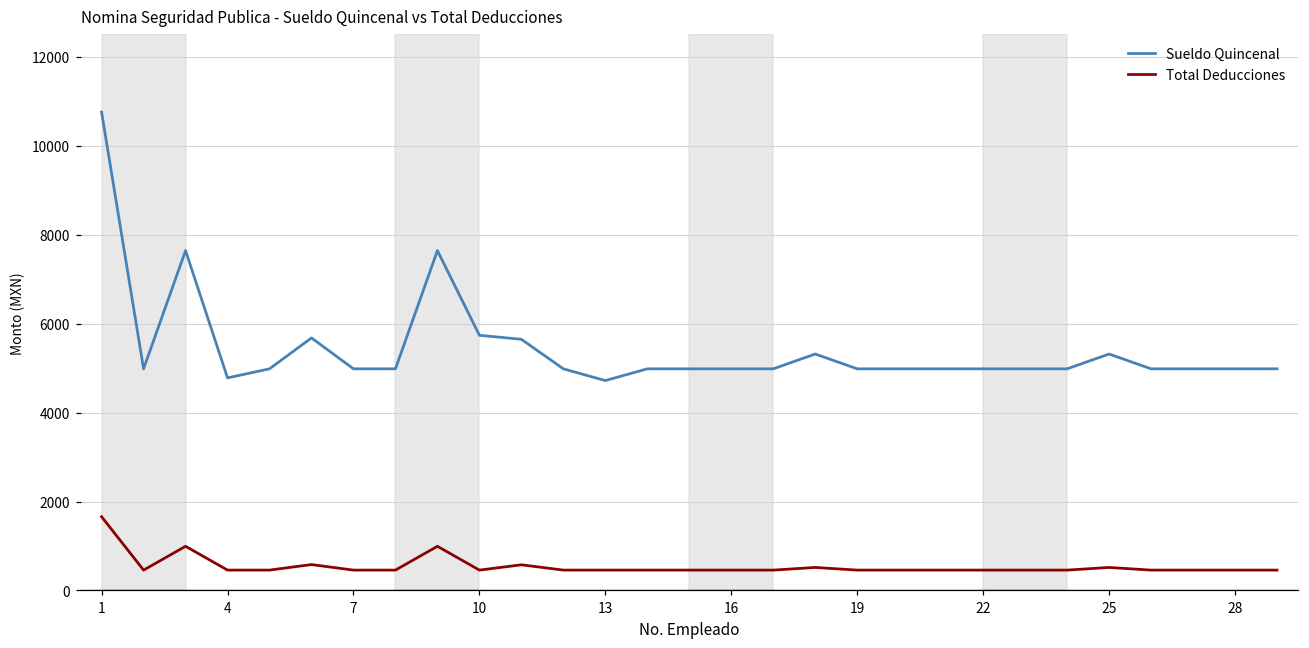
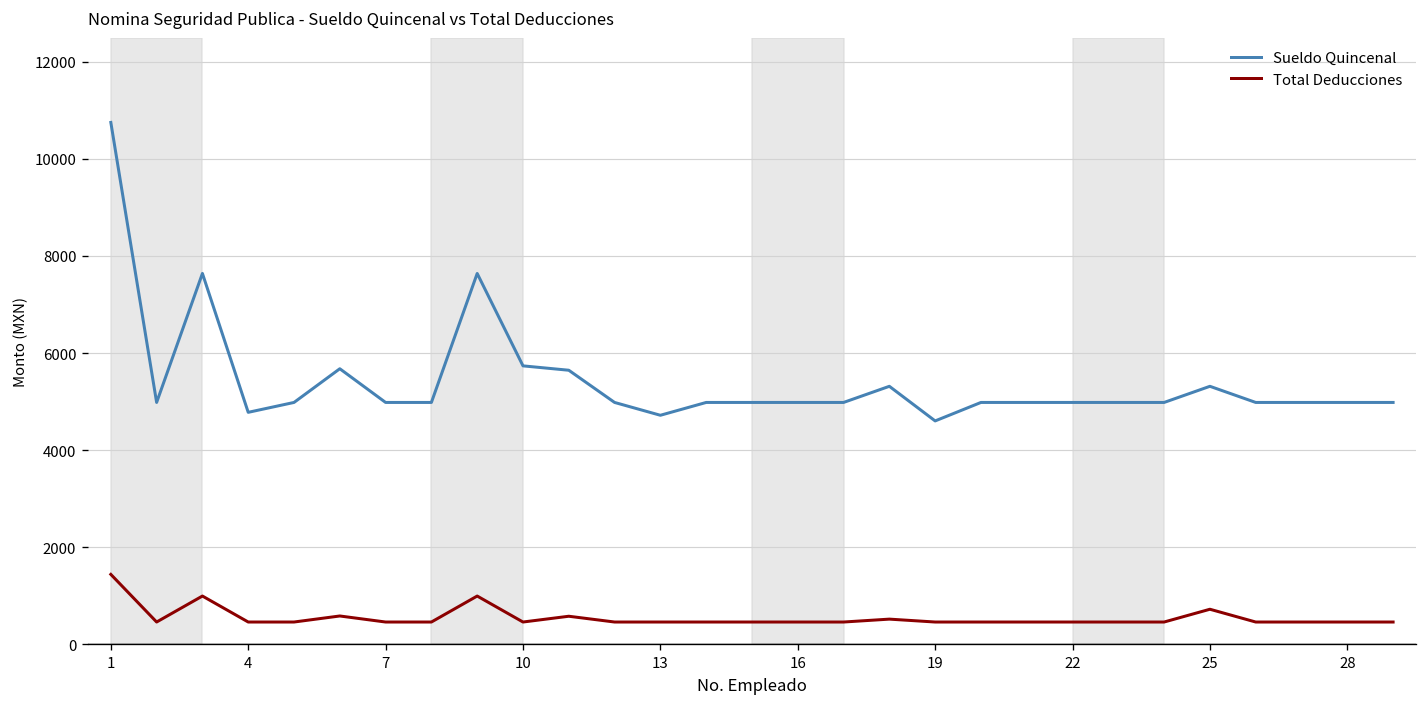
Total Deducciones, 1: 1700 -> 1400
Sueldo Quincenal, 19: 5000 -> 4600
Total Deducciones, 25: 500 -> 700
